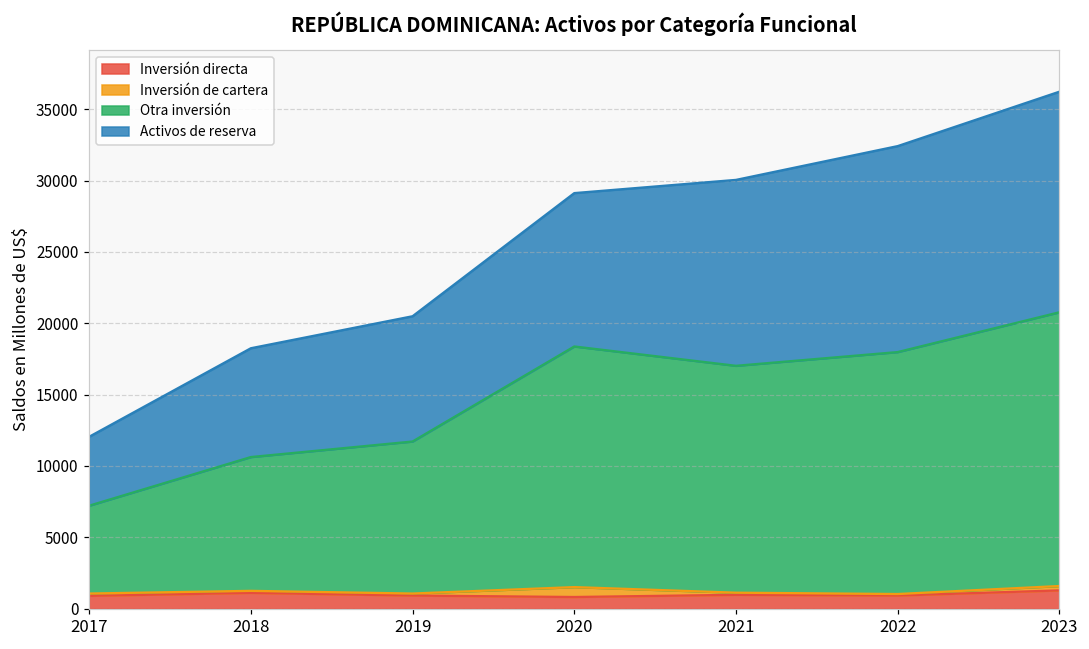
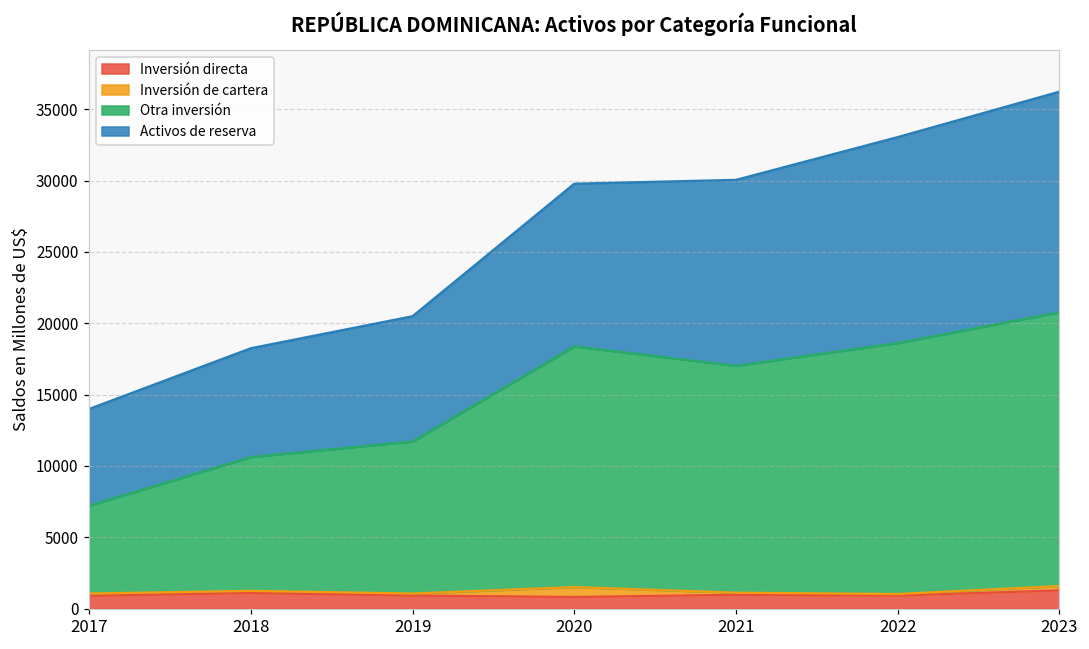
Activos de reserva, 2017: 4800 -> 6800
Activos de reserva, 2020: 10800 -> 11400
Otra inversión, 2022: 17000 -> 17600
